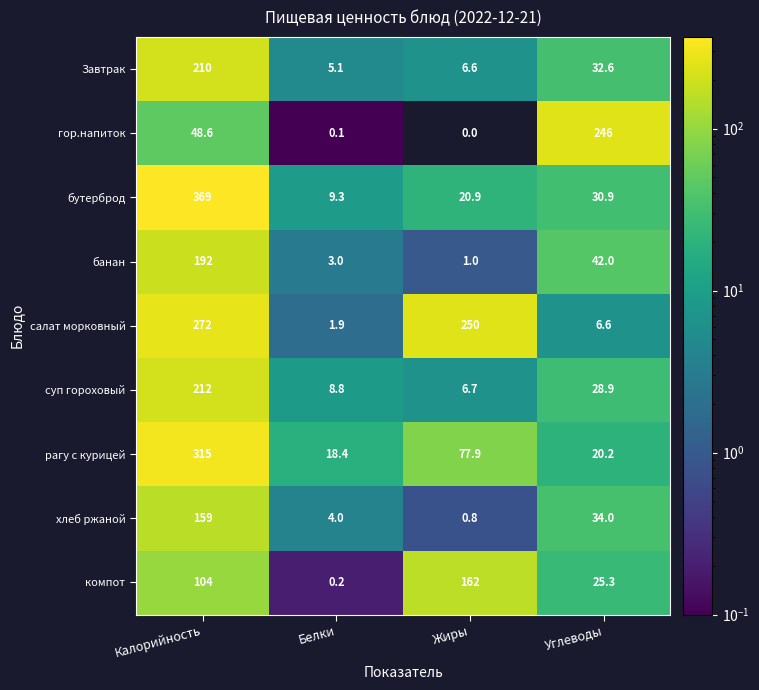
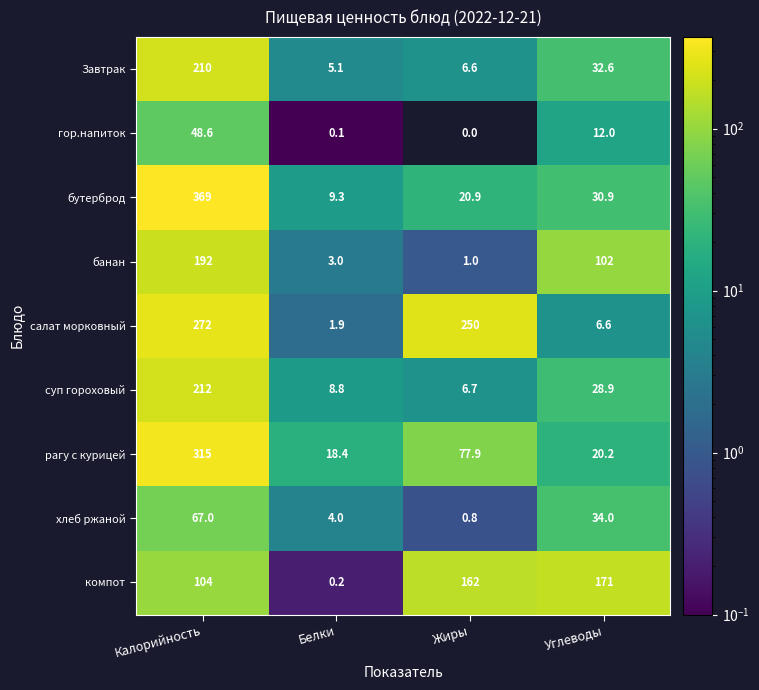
гор.напиток, Углеводы: 246 -> 12.0
банан, Углеводы: 42.0 -> 102
хлеб ржаной, Калорийность: 159 -> 67.0
компот, Углеводы: 25.3 -> 171
